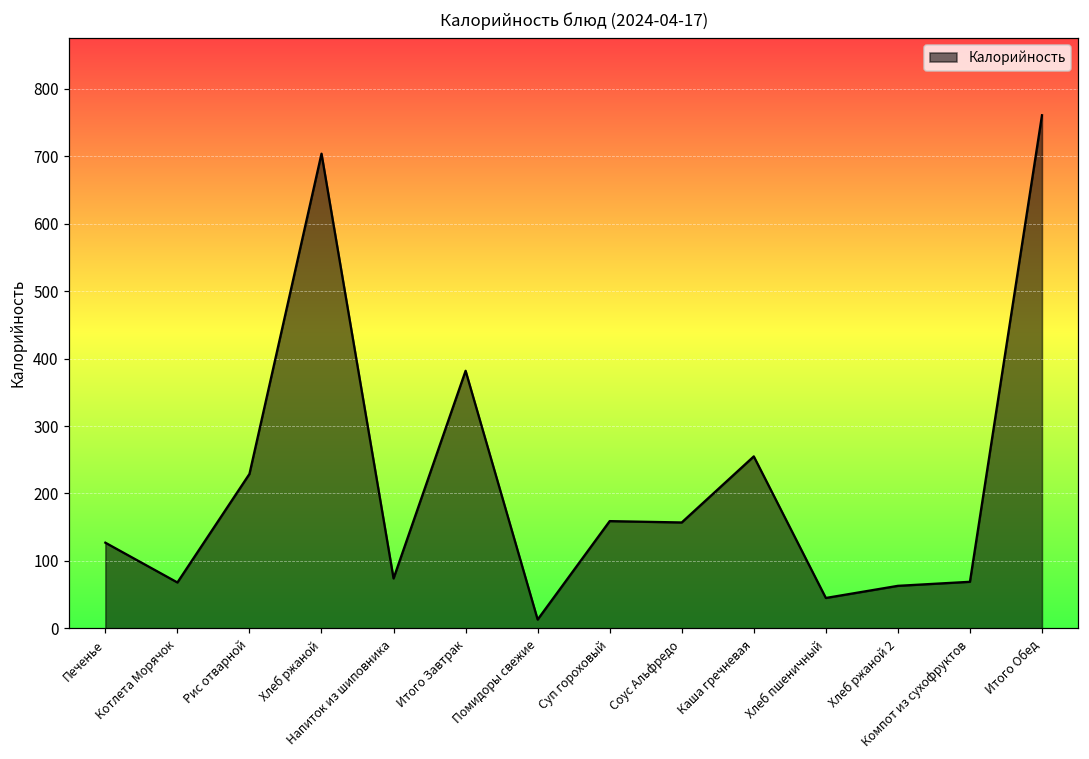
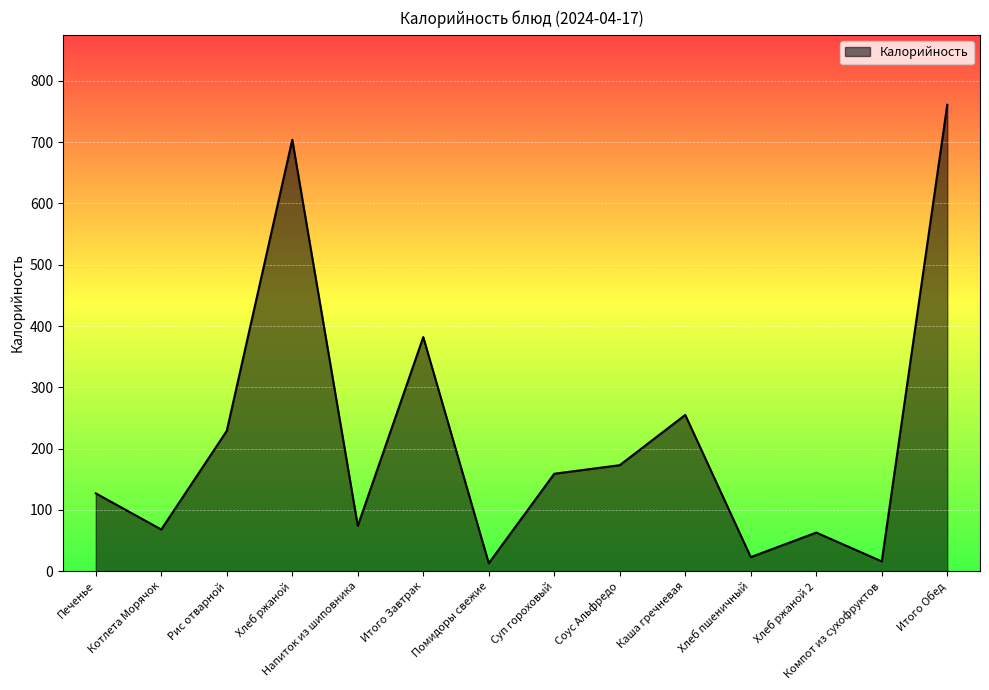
Соус Альфредо: 160 -> 170
Хлеб пшеничный: 50 -> 20
Компот из сухофруктов: 70 -> 20
